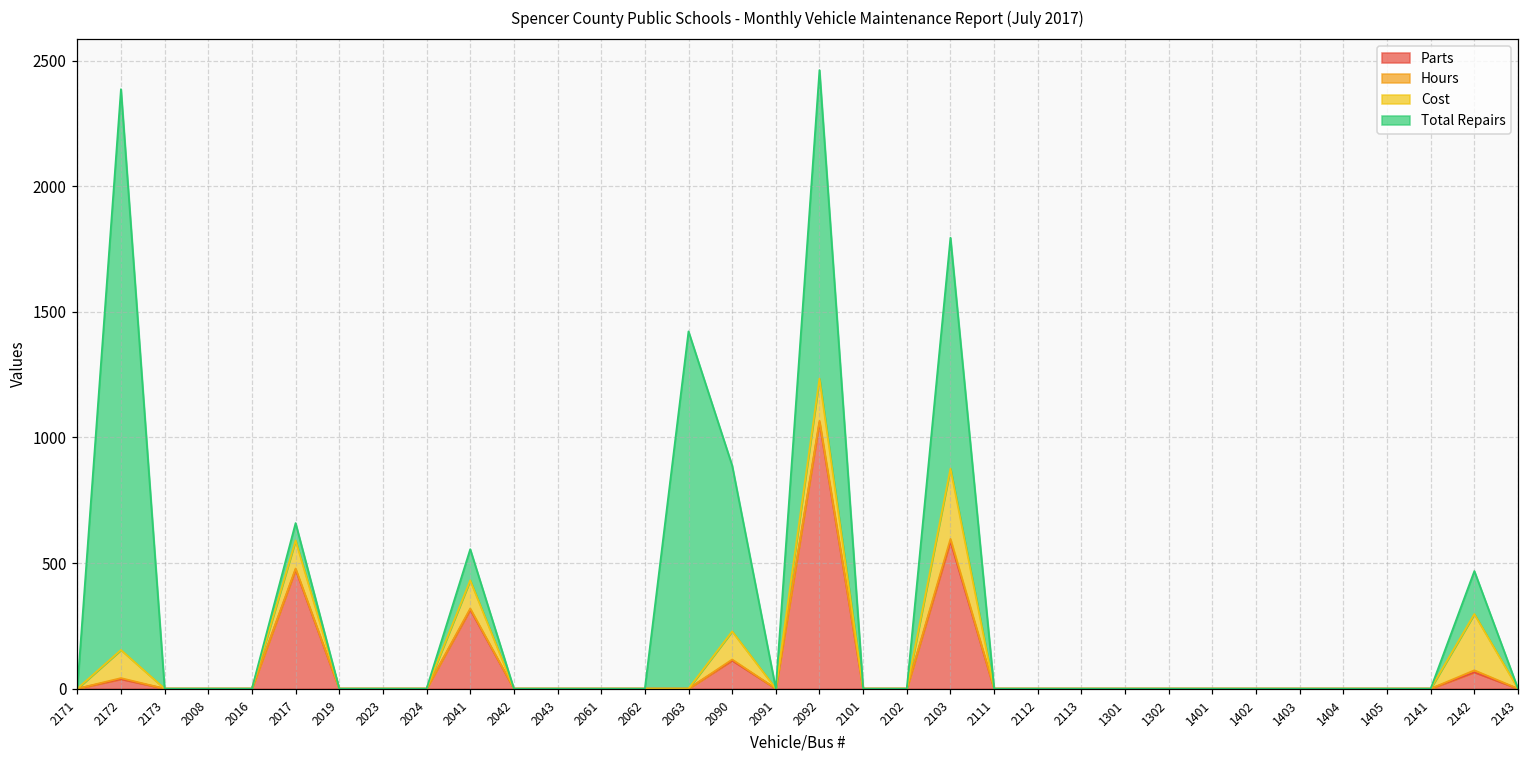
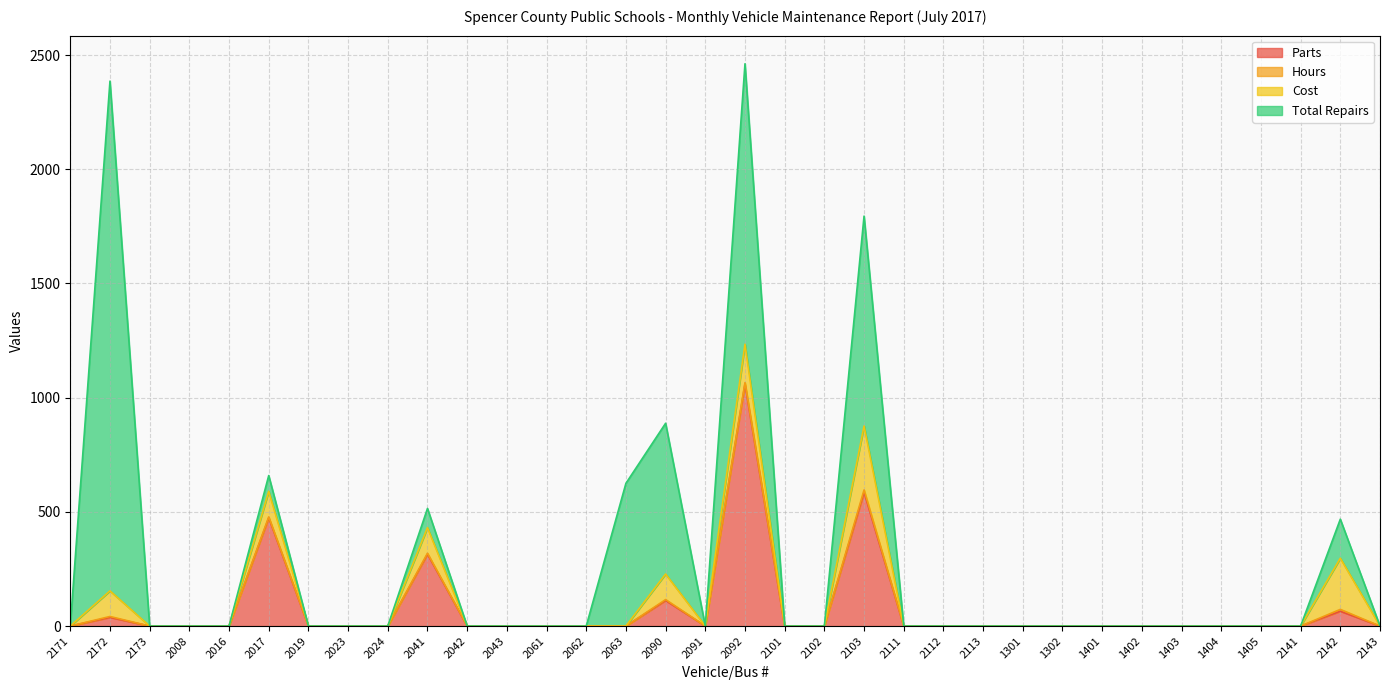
Total Repairs, 2041: 120 -> 80
Total Repairs, 2063: 1420 -> 630
